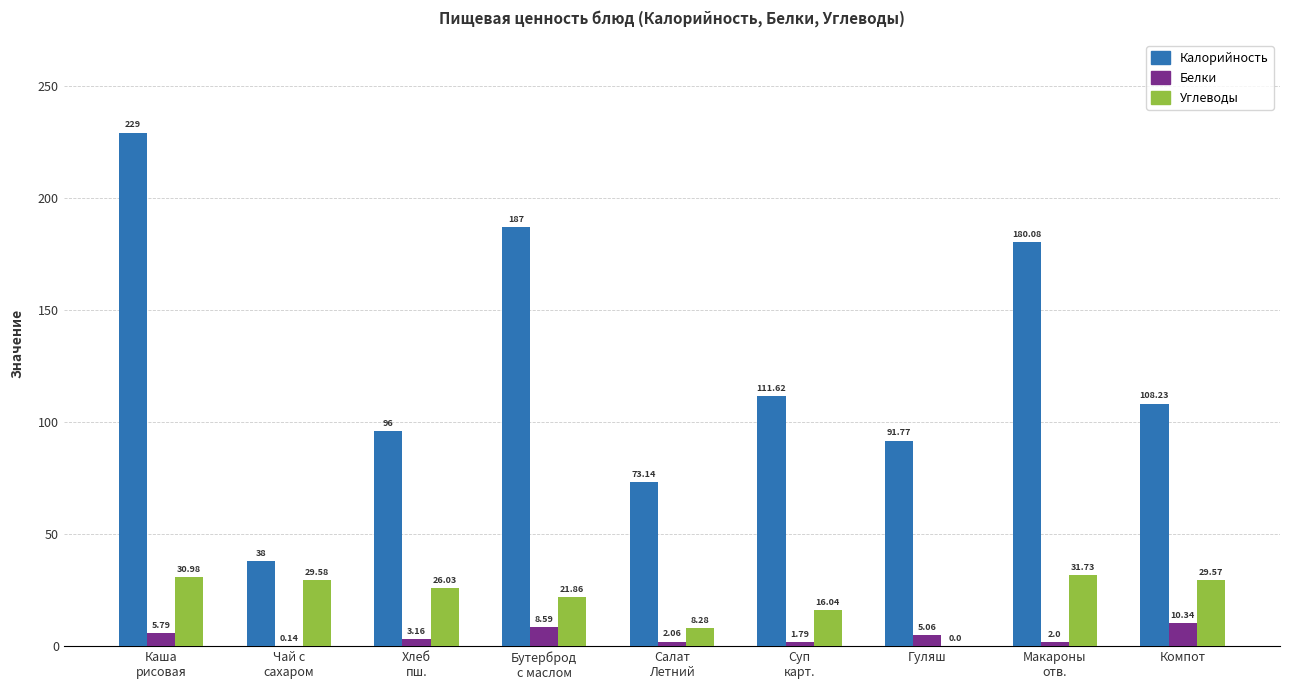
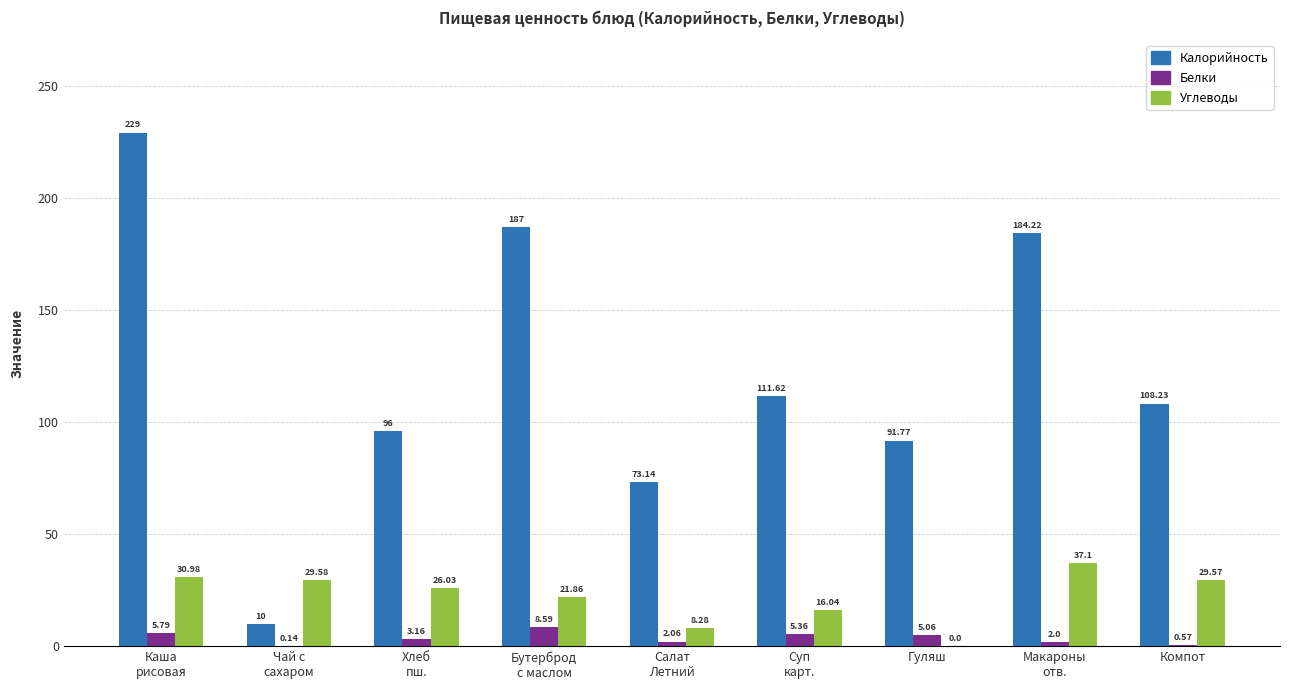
Калорийность, Чай с сахаром: 38 -> 10
Белки, Суп карт.: 1.79 -> 5.36
Калорийность, Макароны отв.: 180.08 -> 184.22
Углеводы, Макароны отв.: 31.73 -> 37.1
Белки, Компот: 10.34 -> 0.57
